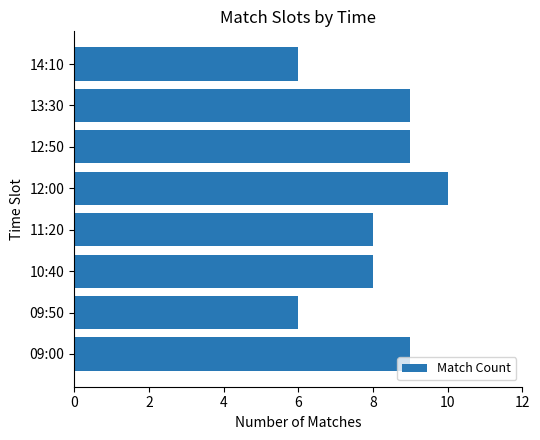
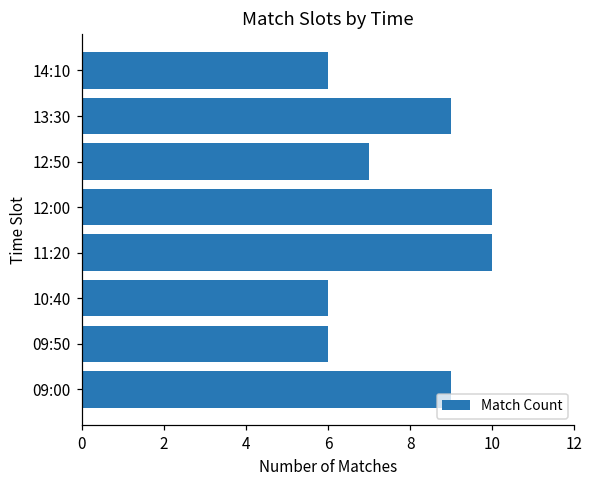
12:50: 9 -> 7
11:20: 8 -> 10
10:40: 8 -> 6
